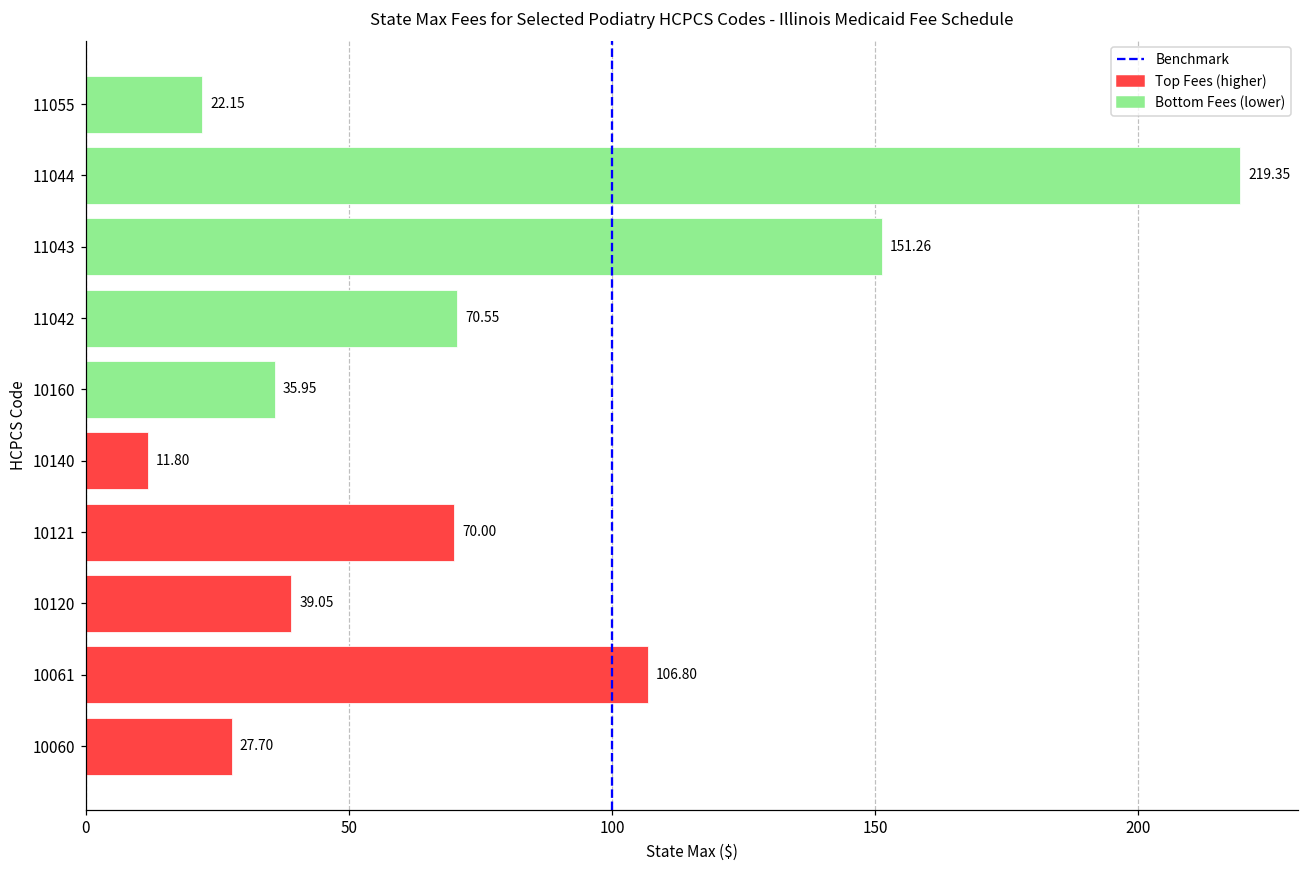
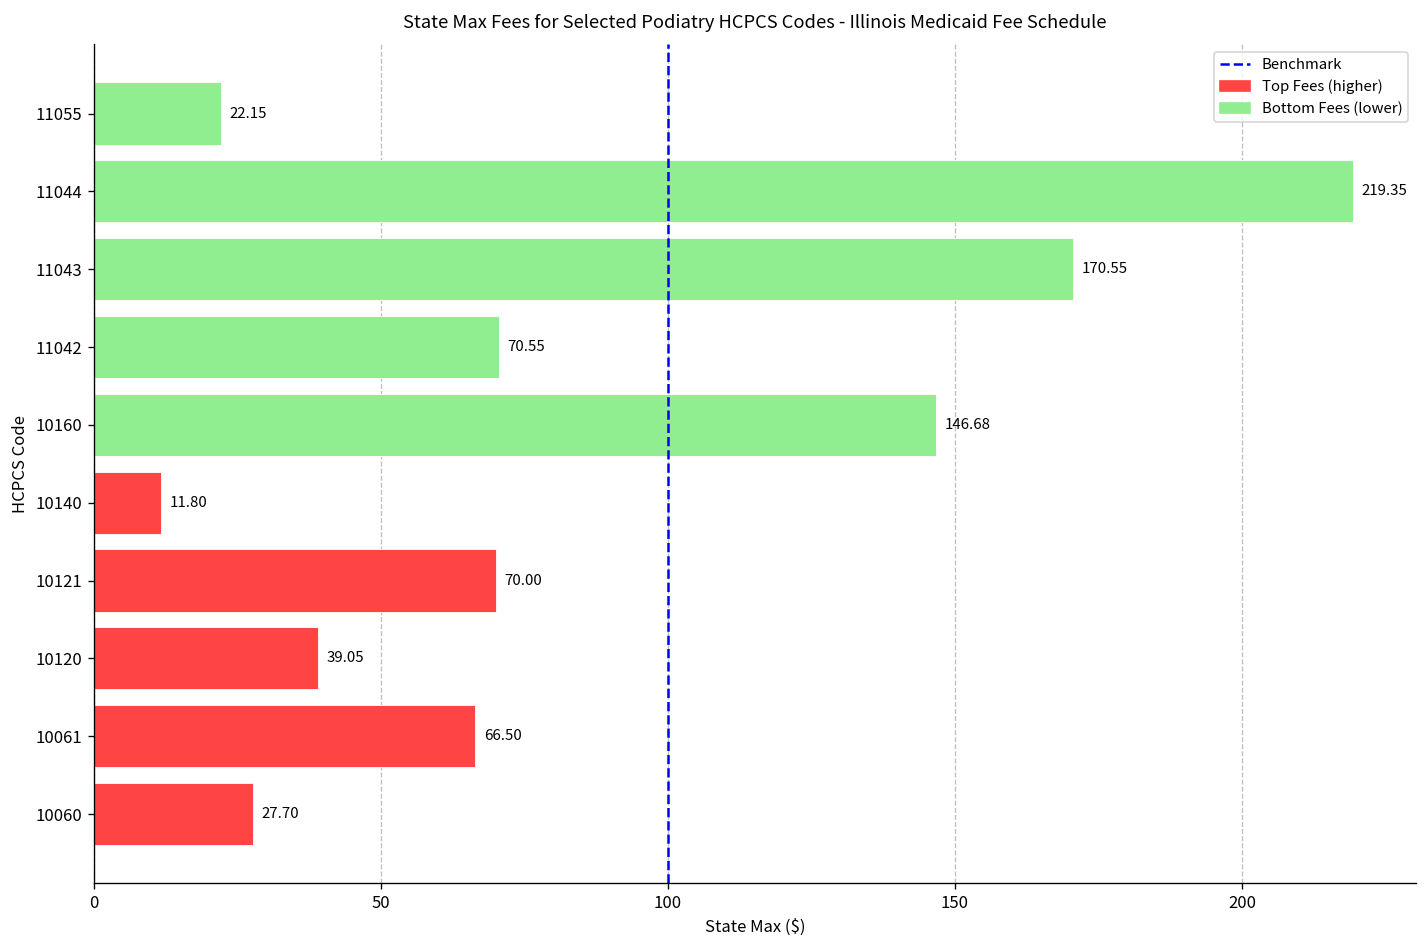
11043: 151.26 -> 170.55
10160: 35.95 -> 146.68
10061: 106.80 -> 66.50
